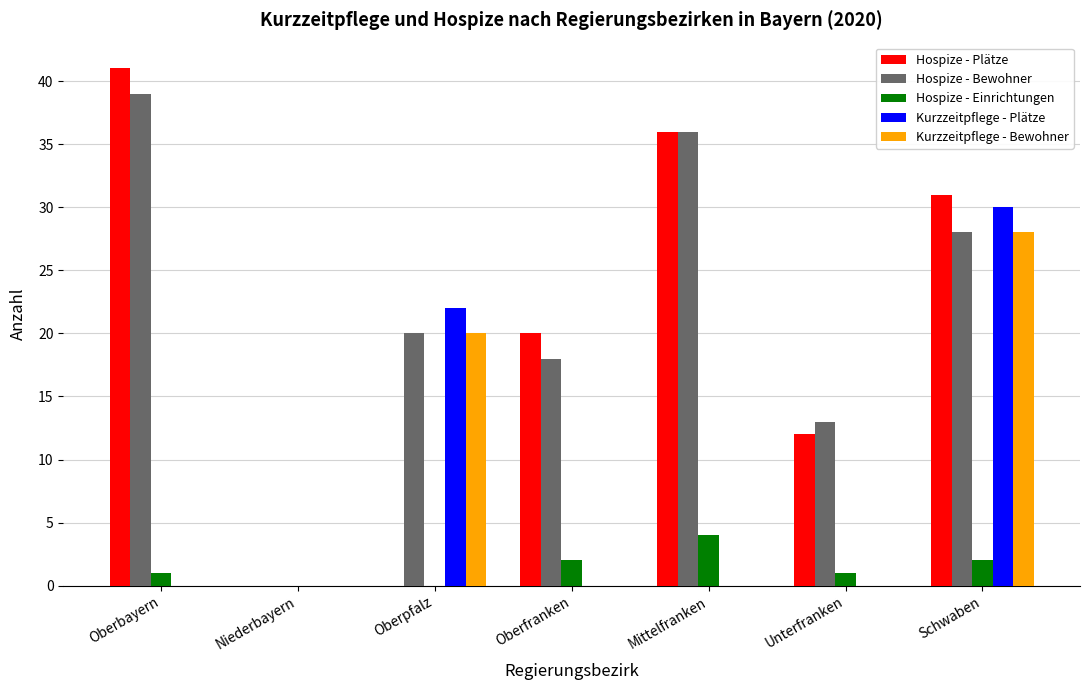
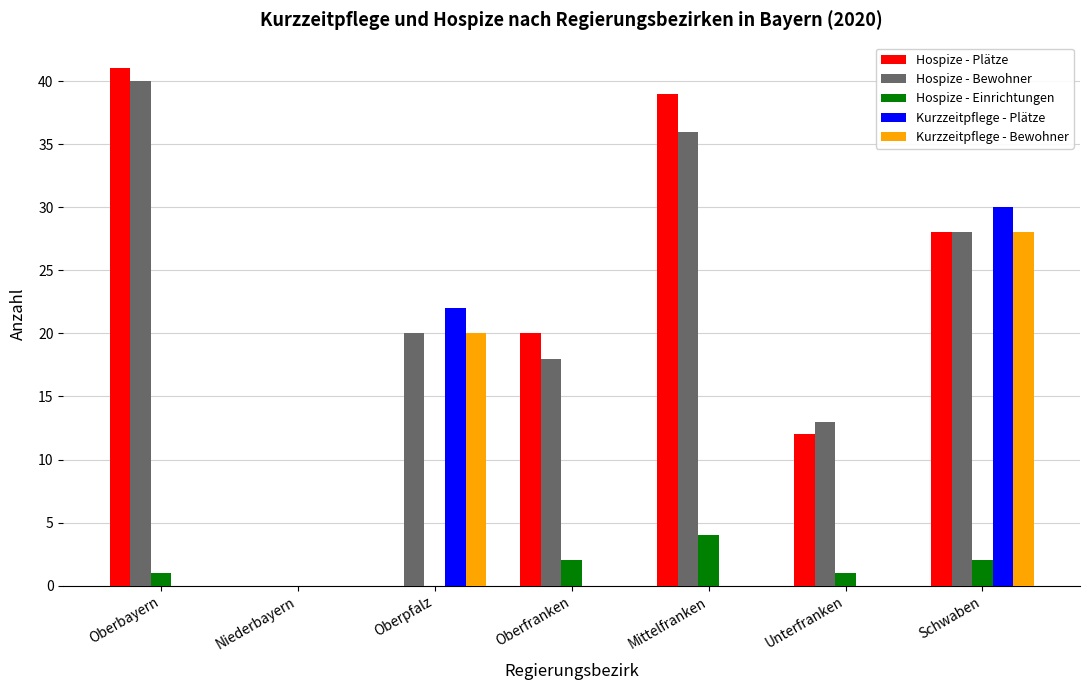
Hospize - Bewohner, Oberbayern: 39 -> 40
Hospize - Plätze, Mittelfranken: 36 -> 39
Hospize - Plätze, Schwaben: 31 -> 28
